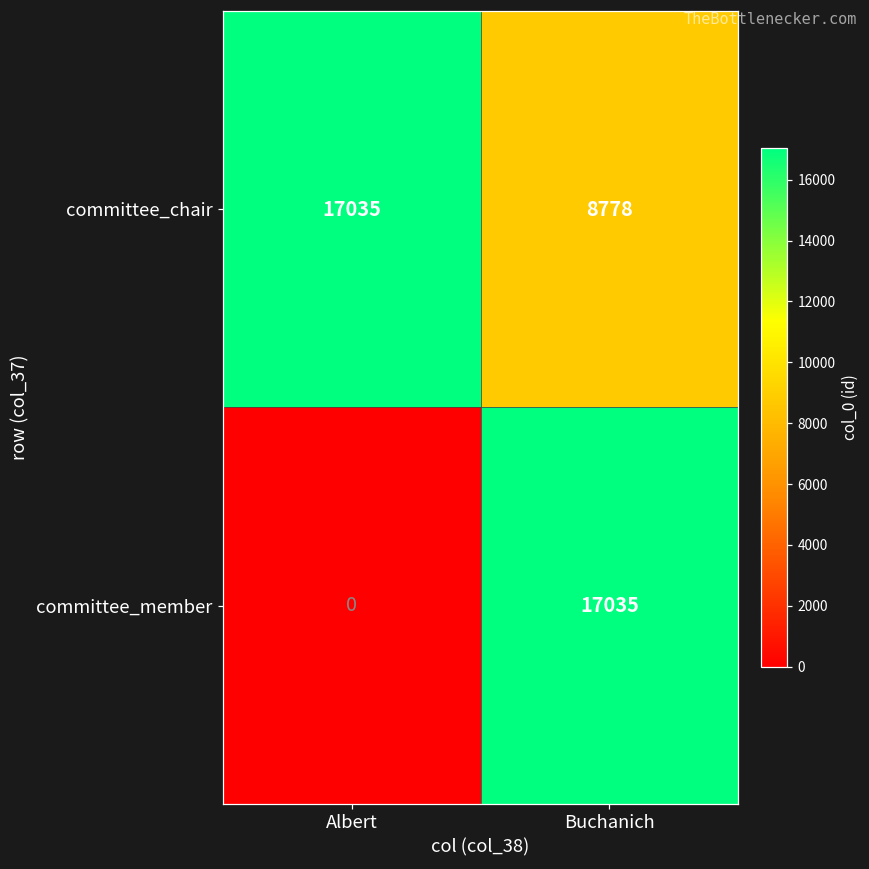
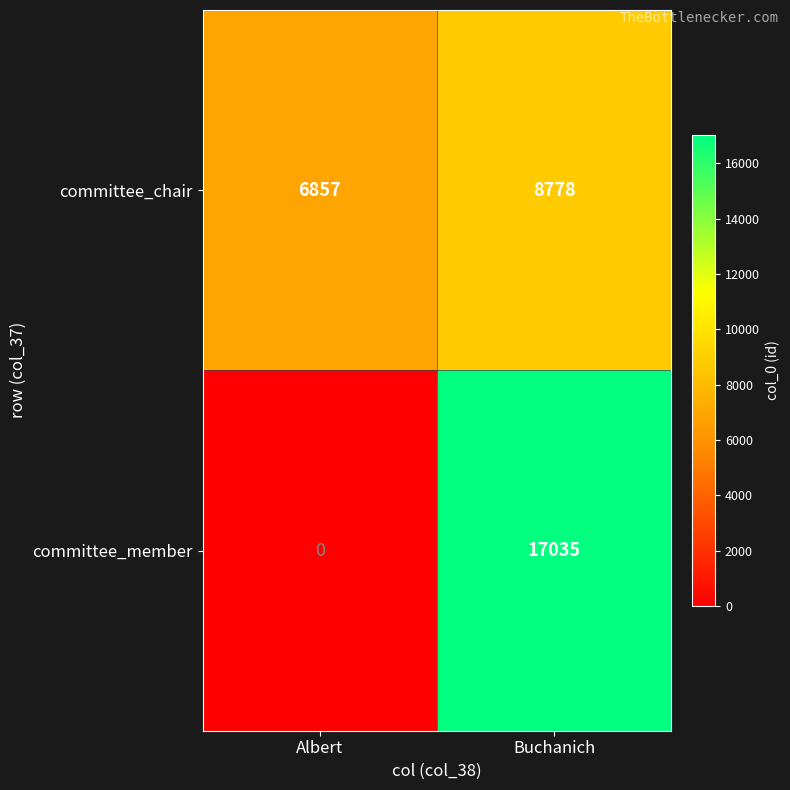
committee_chair, Albert: 17035 -> 6857
